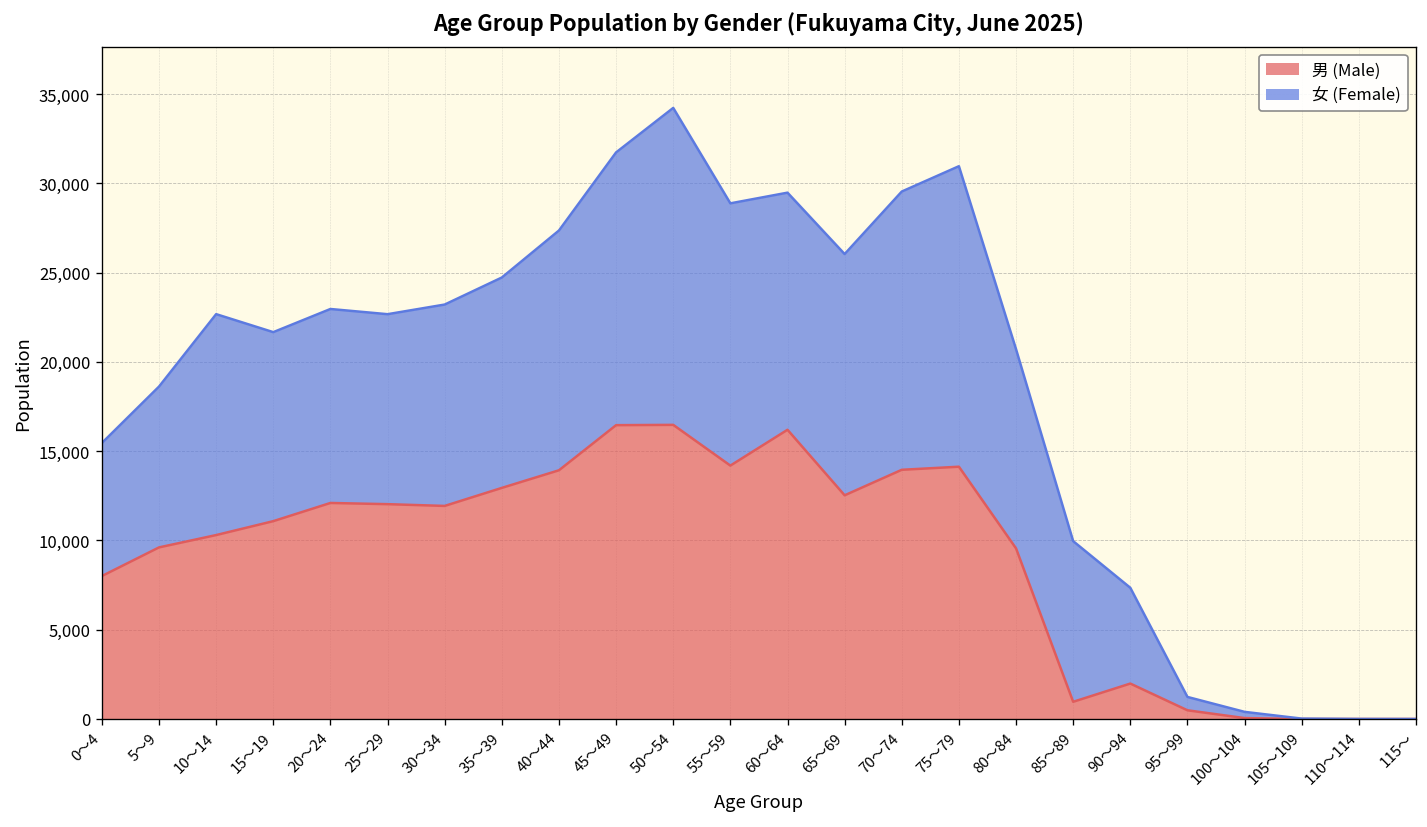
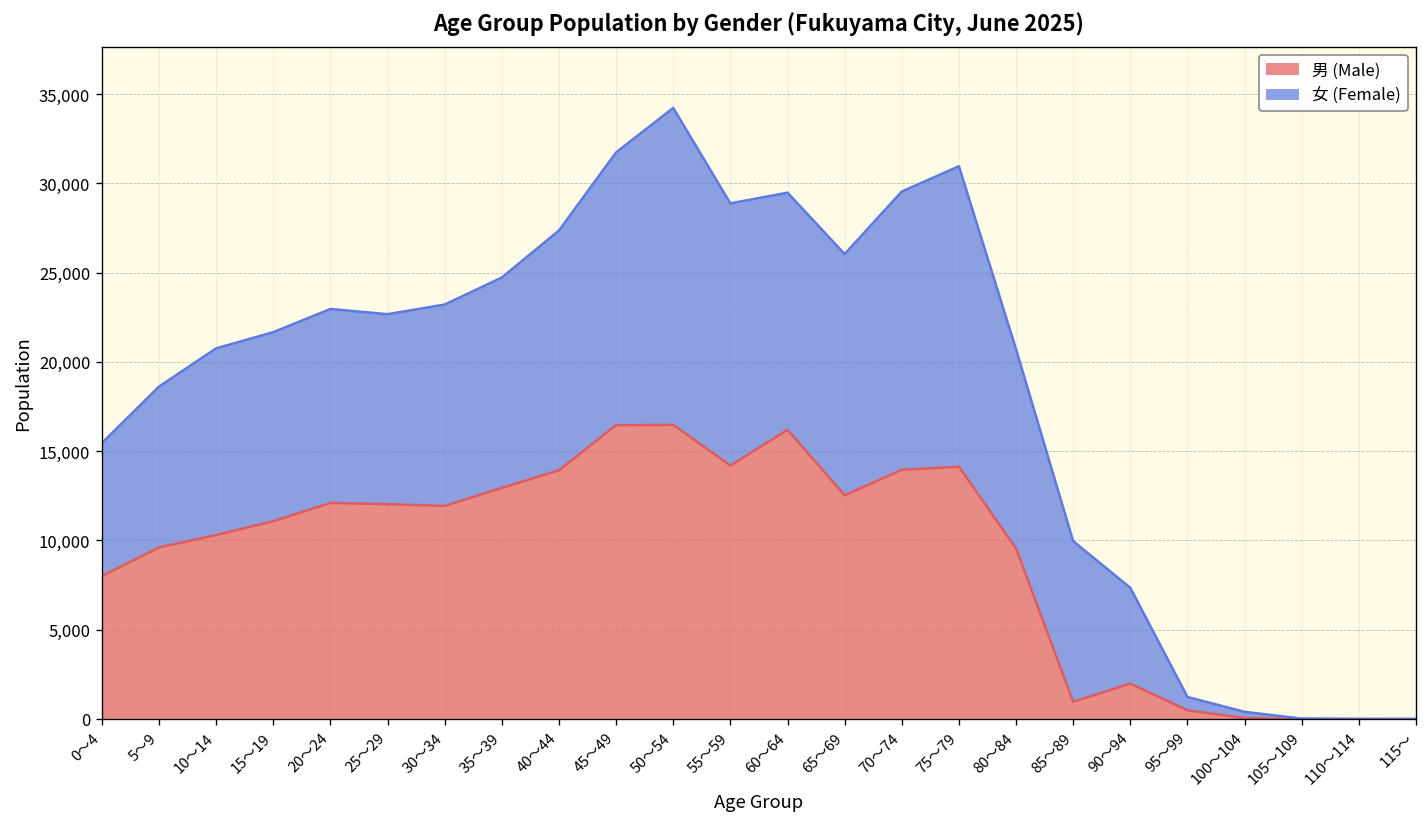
女 (Female), 10～14: 12,400 -> 10,500
